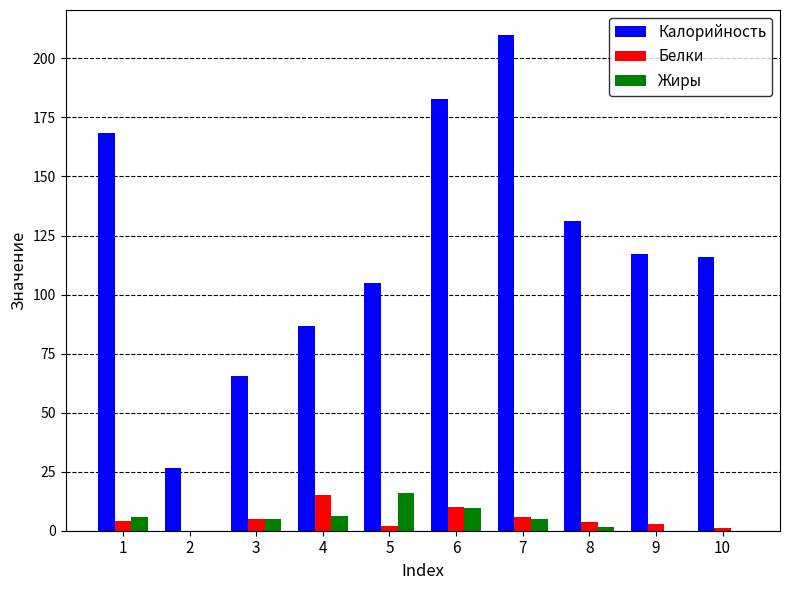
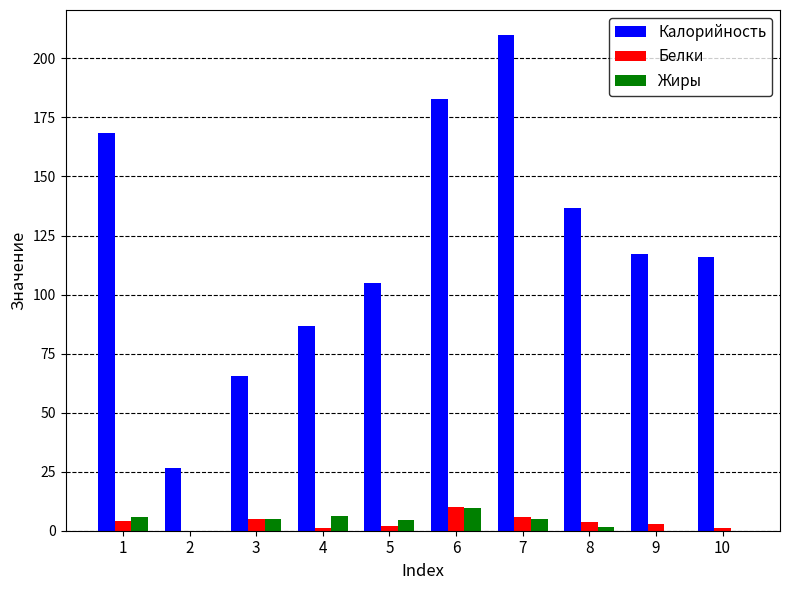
Белки, 4: 15 -> 1
Жиры, 5: 16 -> 4
Калорийность, 8: 131 -> 137
